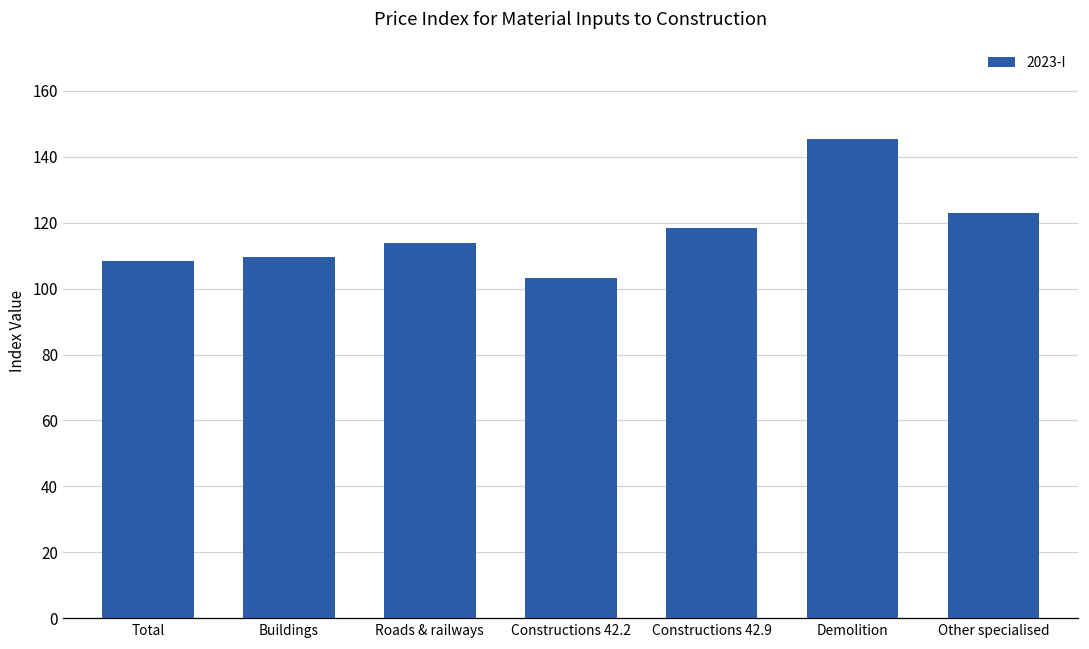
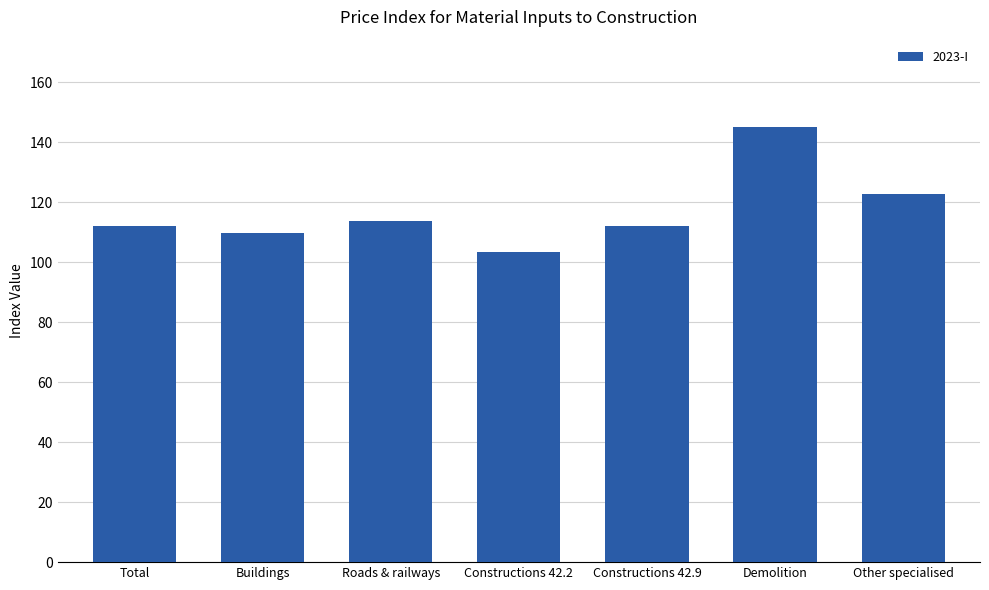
Total: 108 -> 112
Constructions 42.9: 119 -> 112
